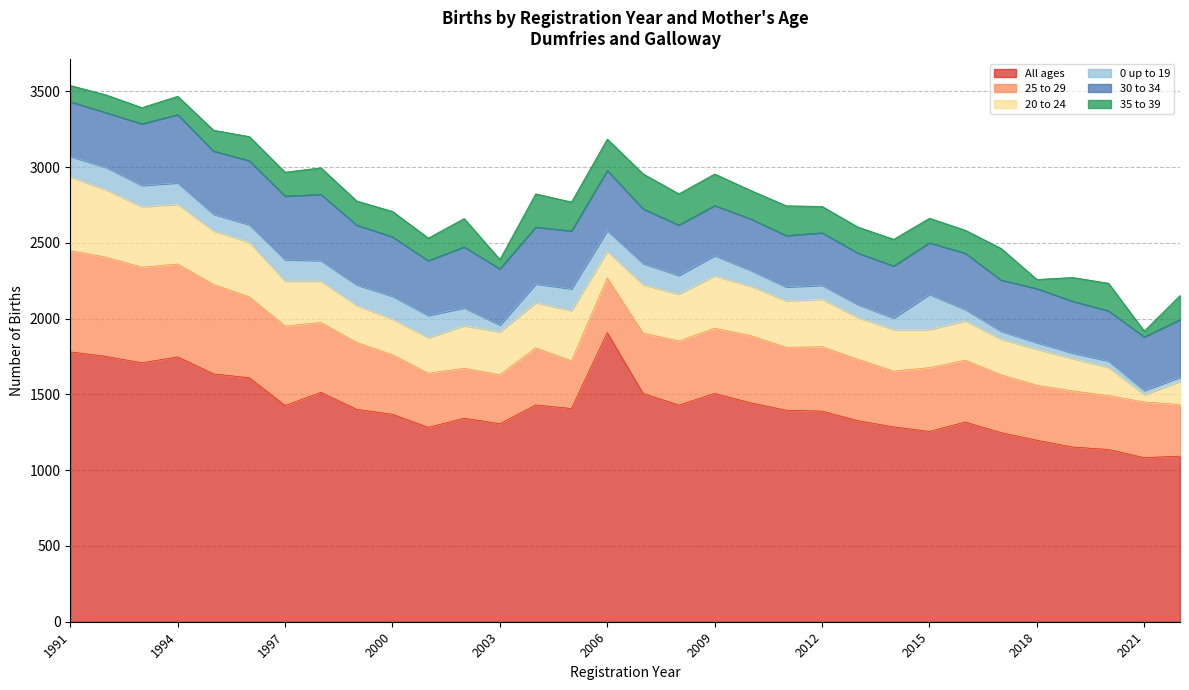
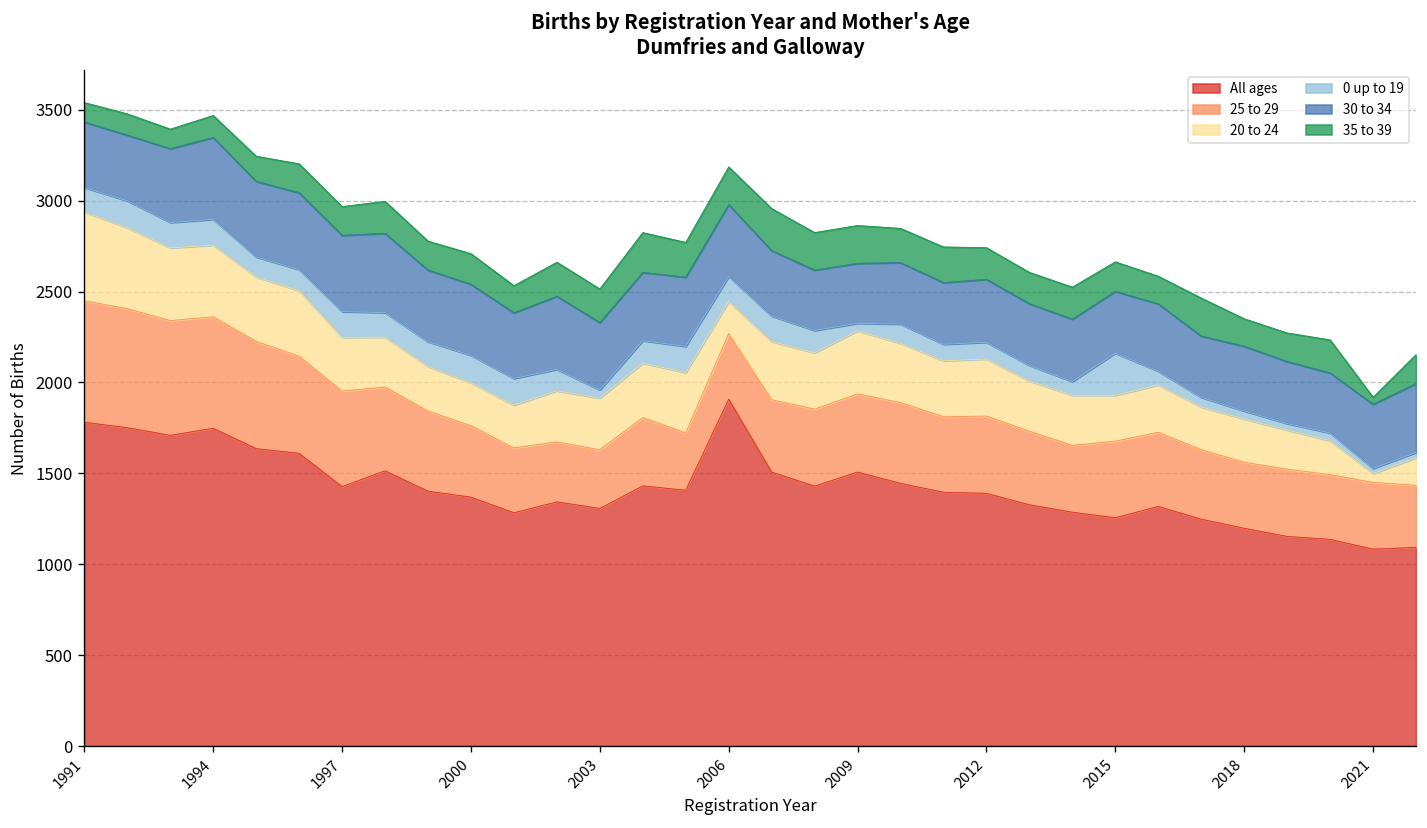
35 to 39, 2003: 60 -> 190
0 up to 19, 2009: 130 -> 40
35 to 39, 2018: 60 -> 150
